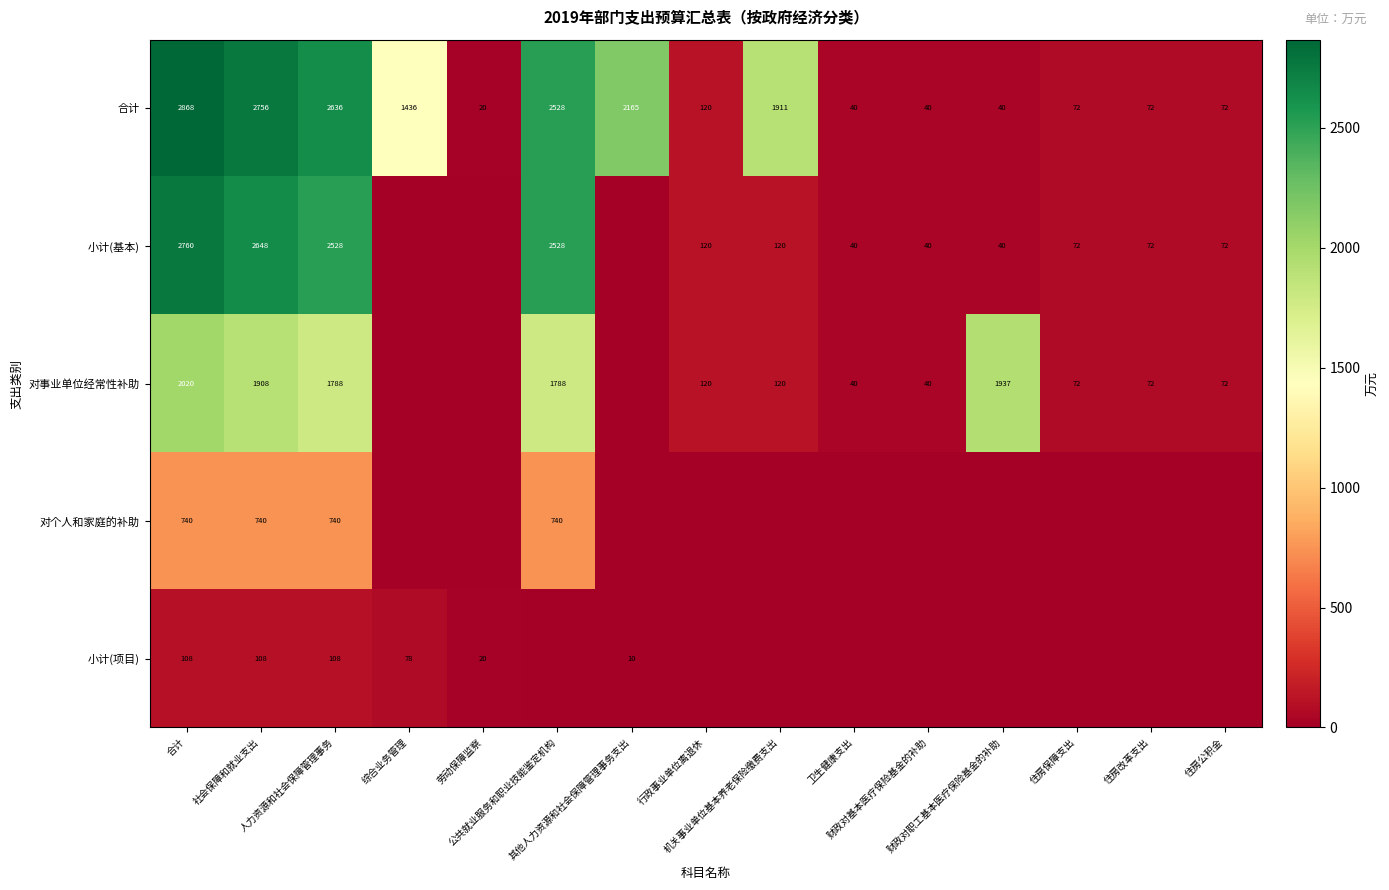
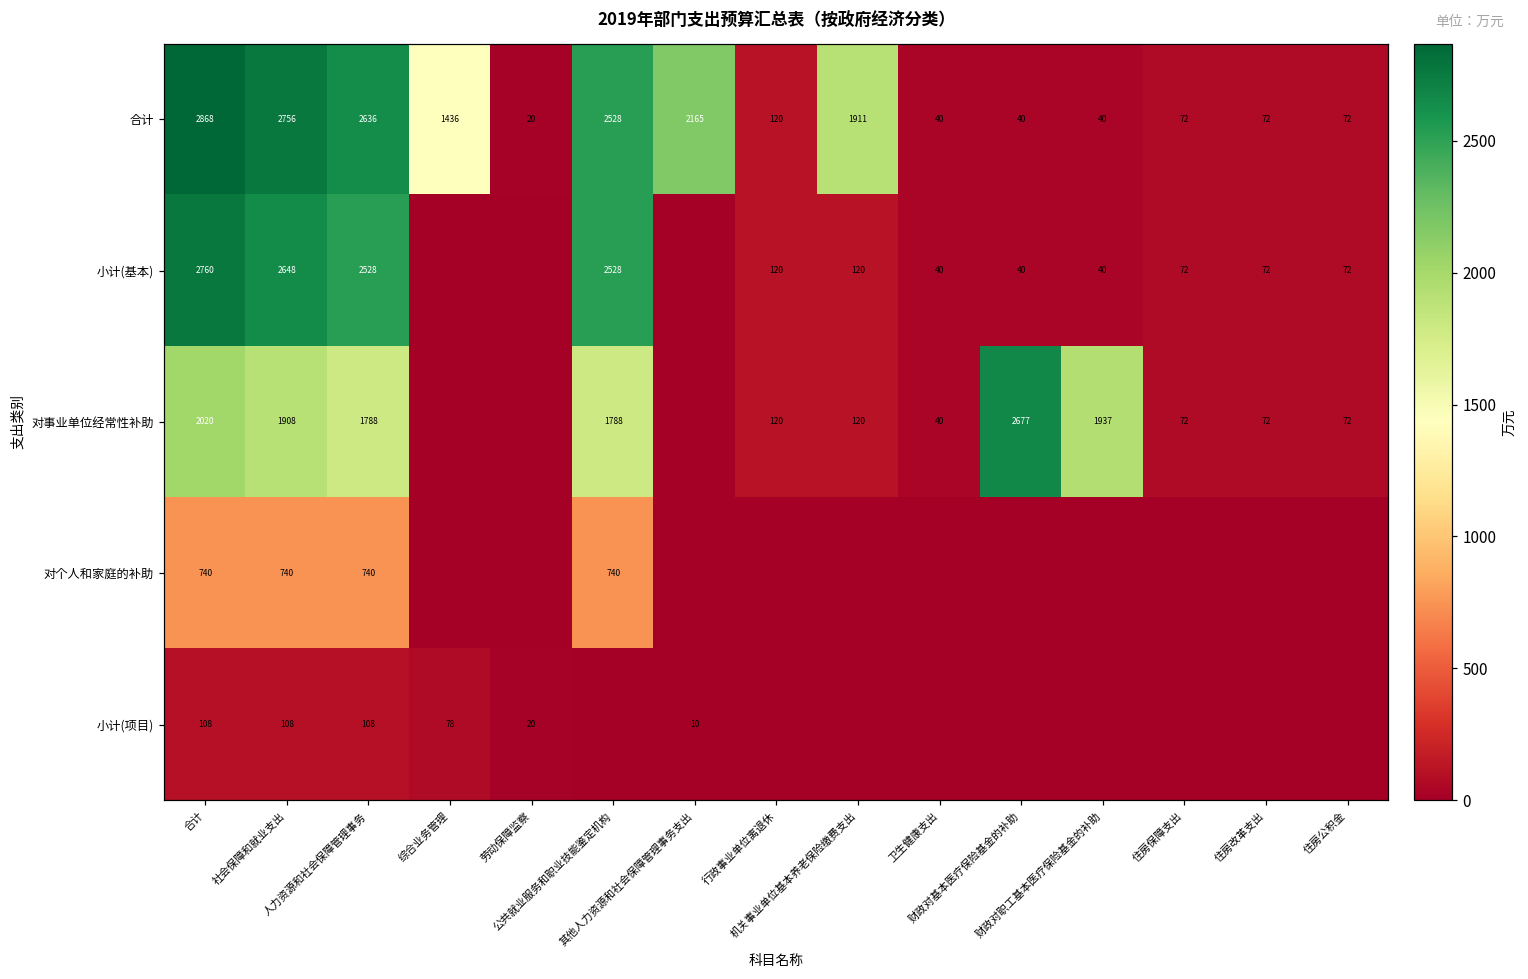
对事业单位经常性补助, 财政对基本医疗保险基金的补助: 40 -> 2677
